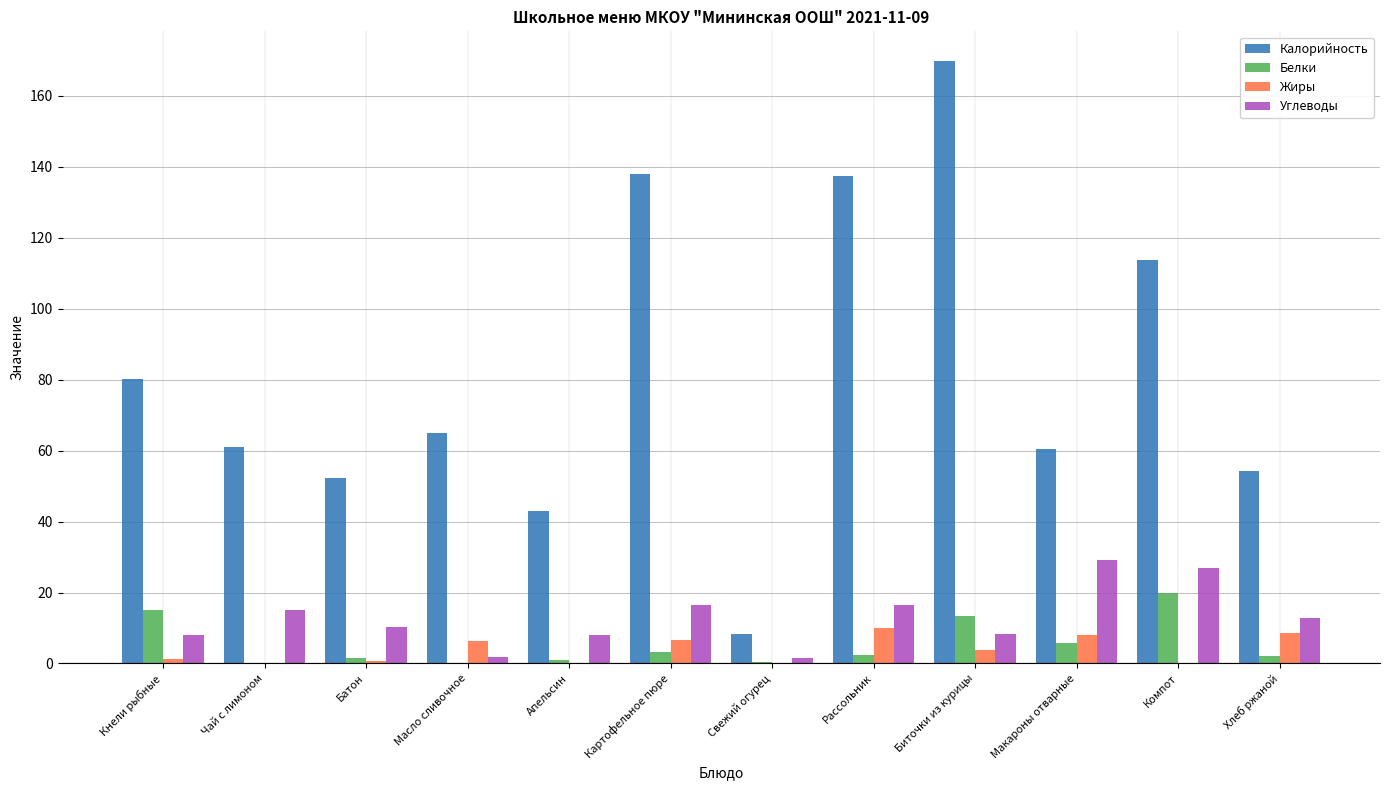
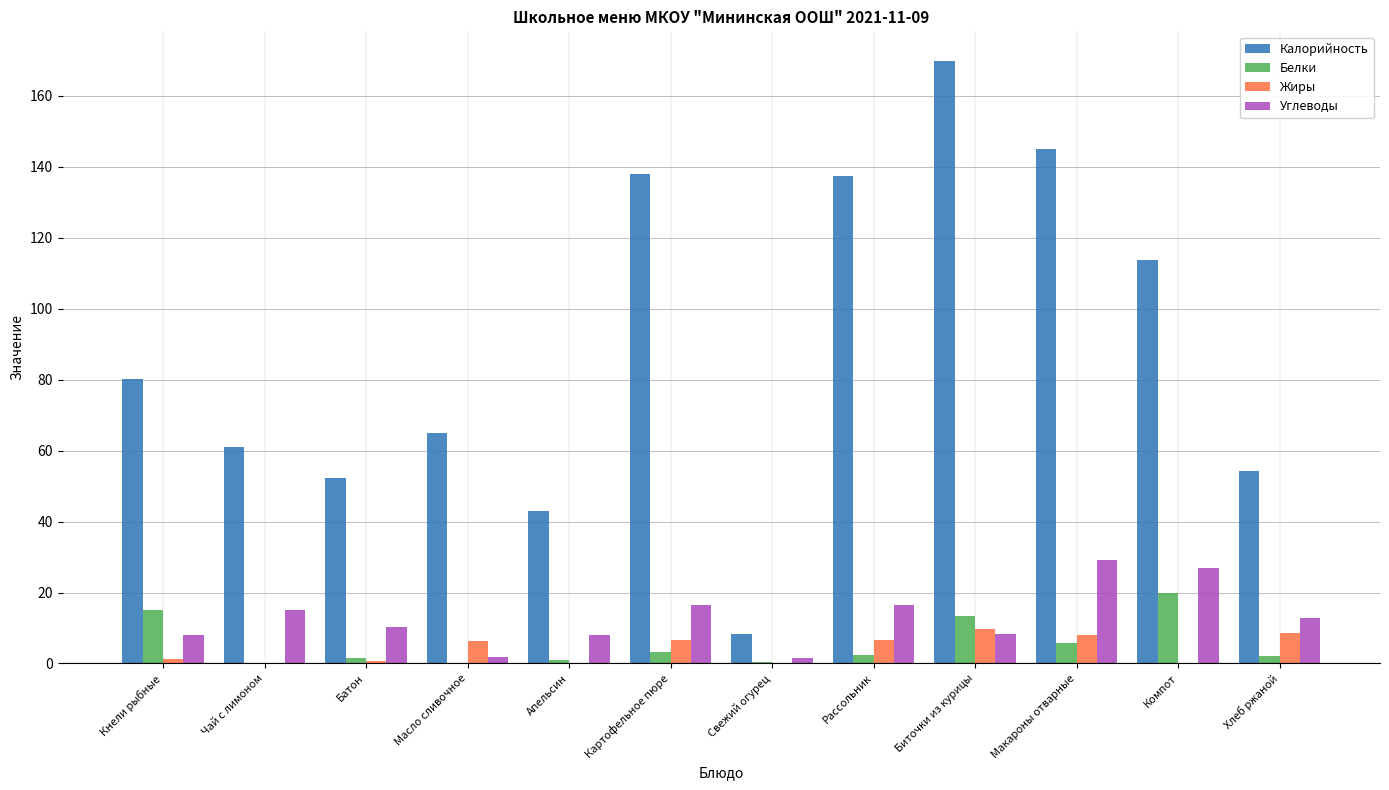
Жиры, Рассольник: 10 -> 7
Жиры, Биточки из курицы: 4 -> 10
Калорийность, Макароны отварные: 61 -> 145
